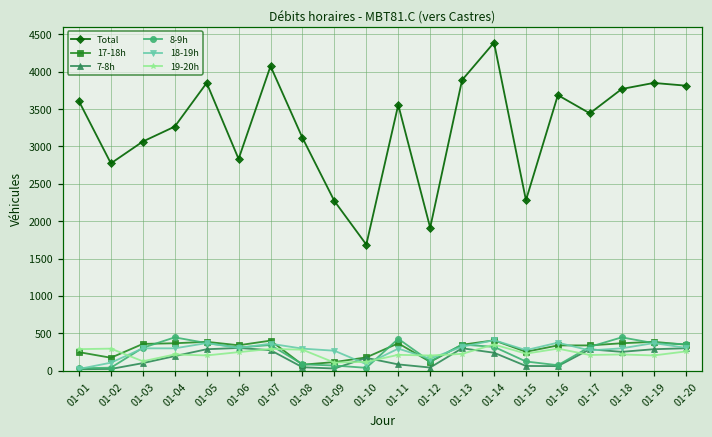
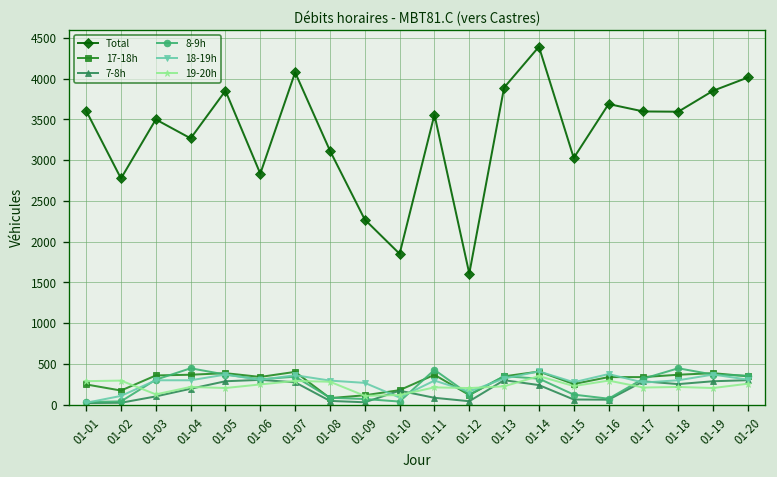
Total, 01-03: 3100 -> 3500
Total, 01-10: 1700 -> 1900
Total, 01-12: 1900 -> 1600
Total, 01-15: 2300 -> 3000
Total, 01-17: 3400 -> 3600
Total, 01-18: 3800 -> 3600
Total, 01-20: 3800 -> 4000
